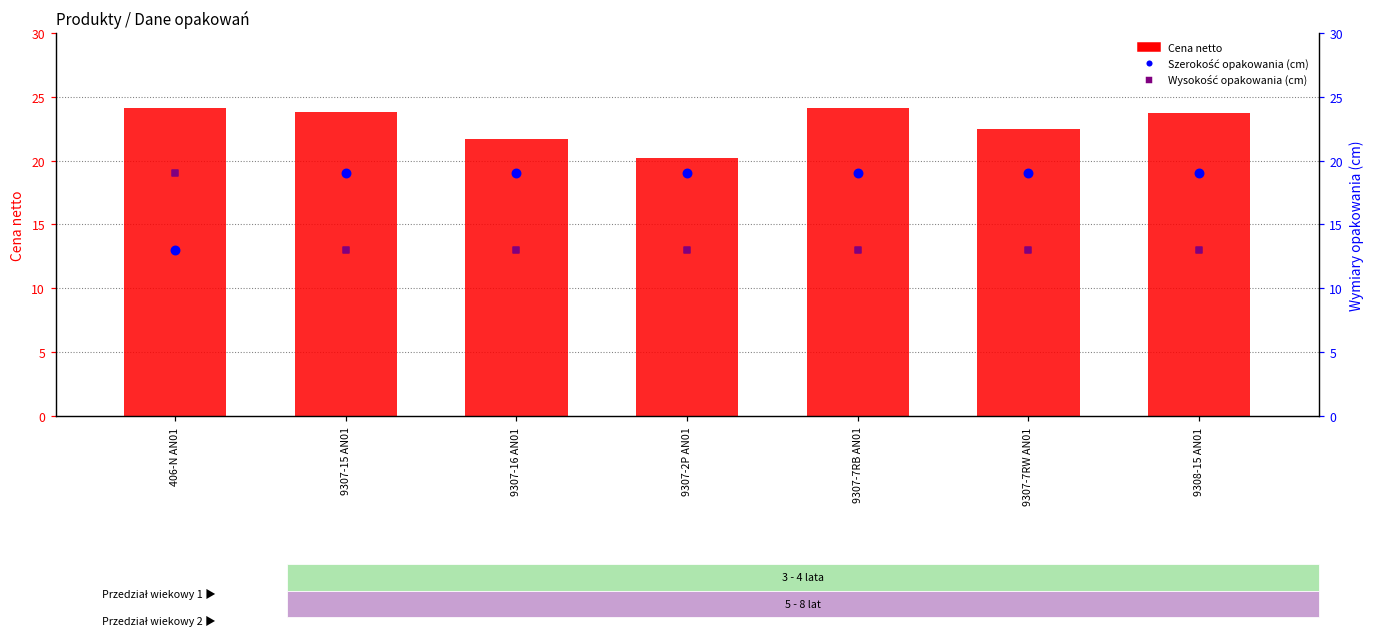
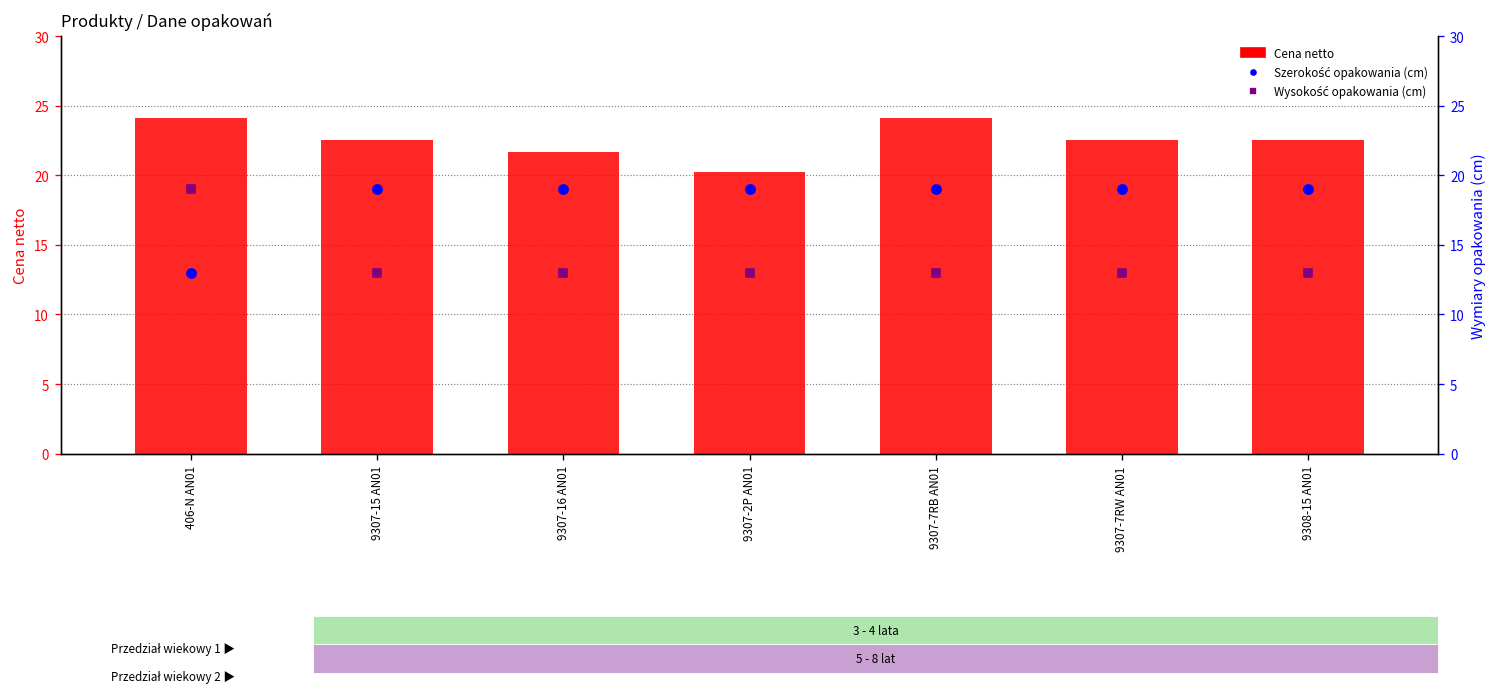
Cena netto, 9307-15 AN01: 23.8 -> 22.5
Cena netto, 9308-15 AN01: 23.7 -> 22.5
